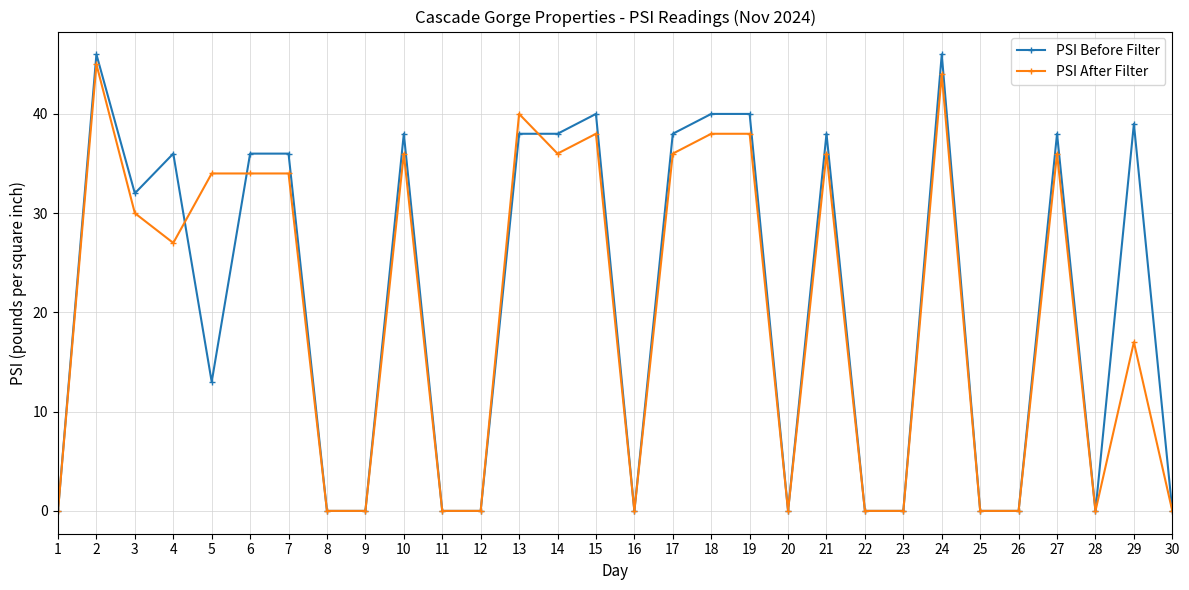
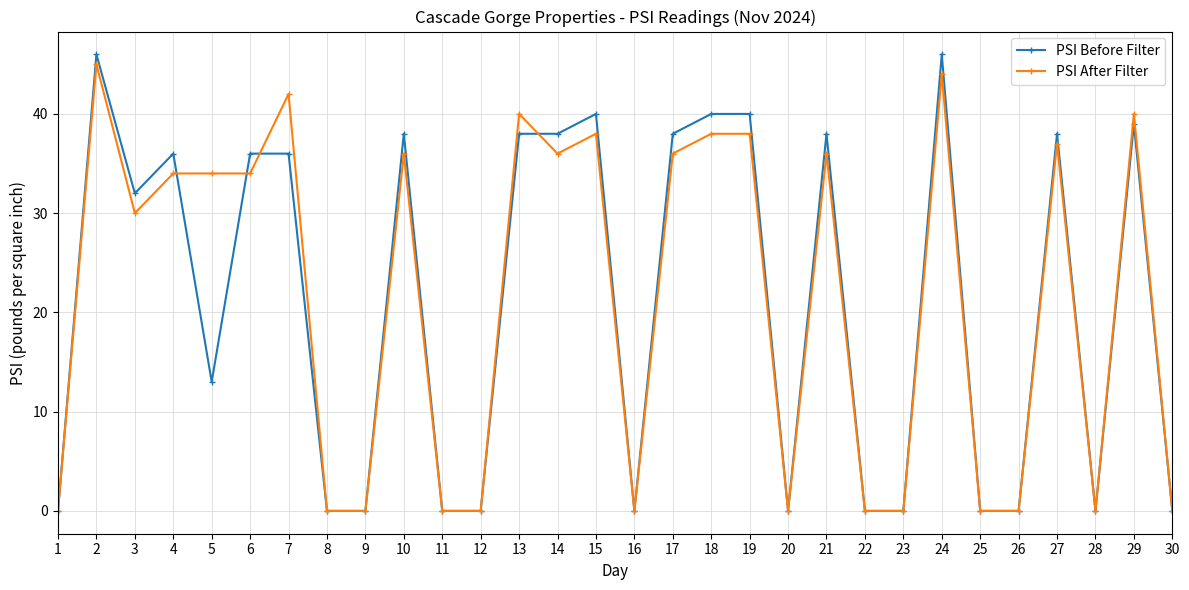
PSI After Filter, 4: 27 -> 34
PSI After Filter, 7: 34 -> 42
PSI After Filter, 27: 36 -> 37
PSI After Filter, 29: 17 -> 40
